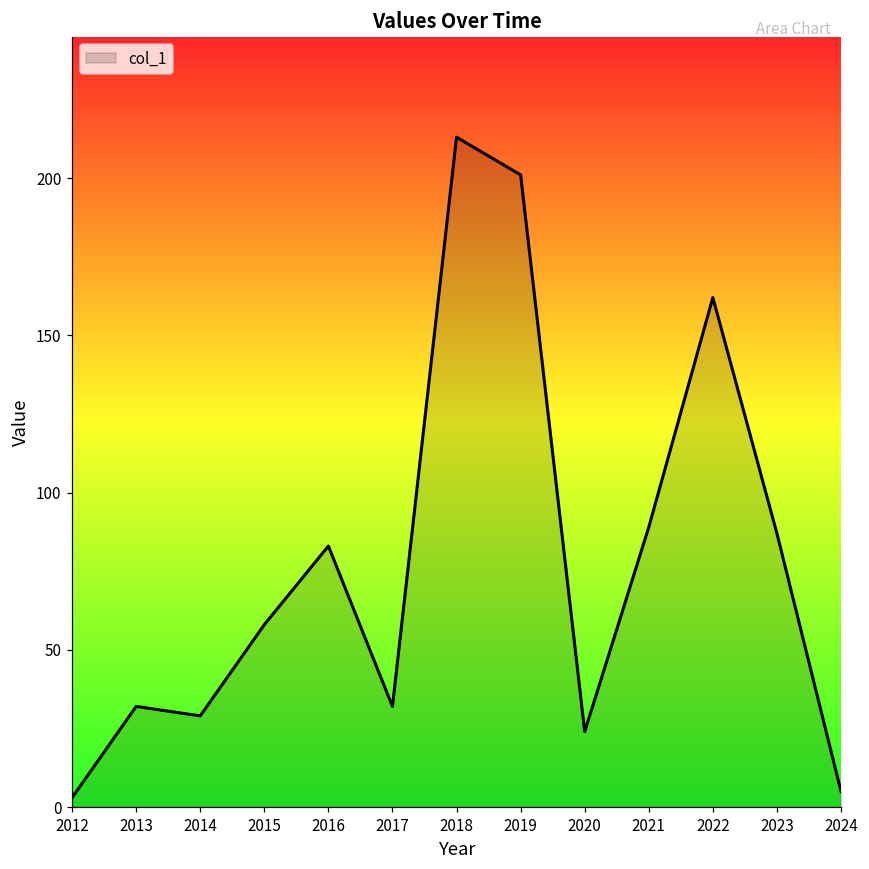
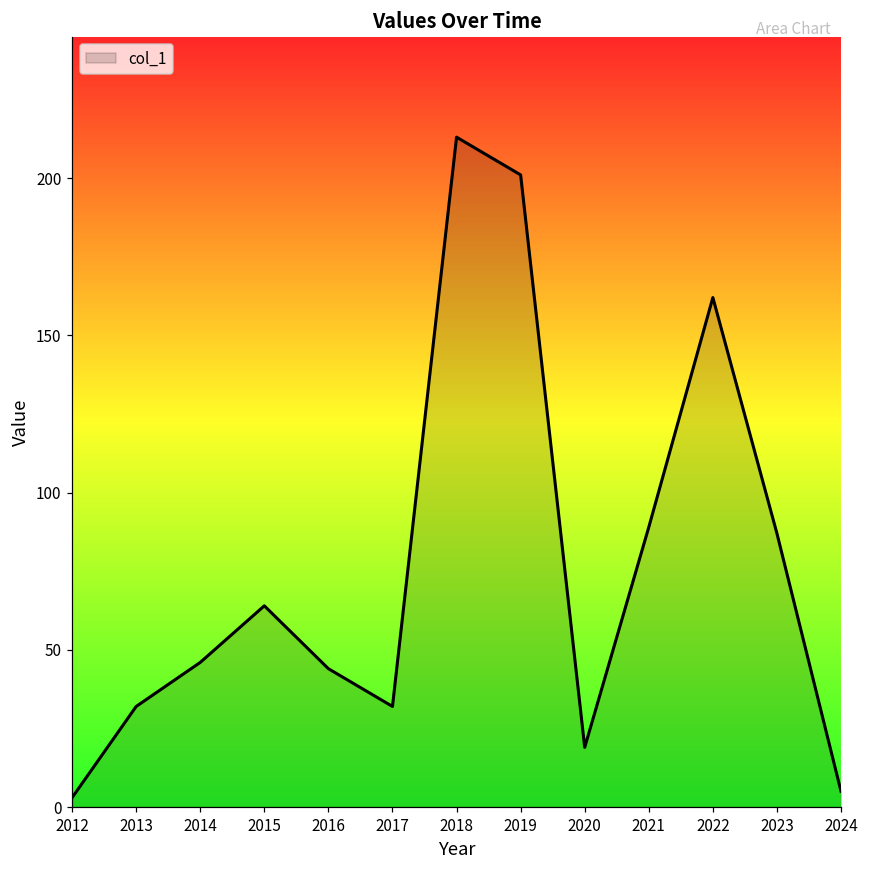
2014: 29 -> 46
2015: 58 -> 64
2016: 83 -> 44
2020: 24 -> 19
